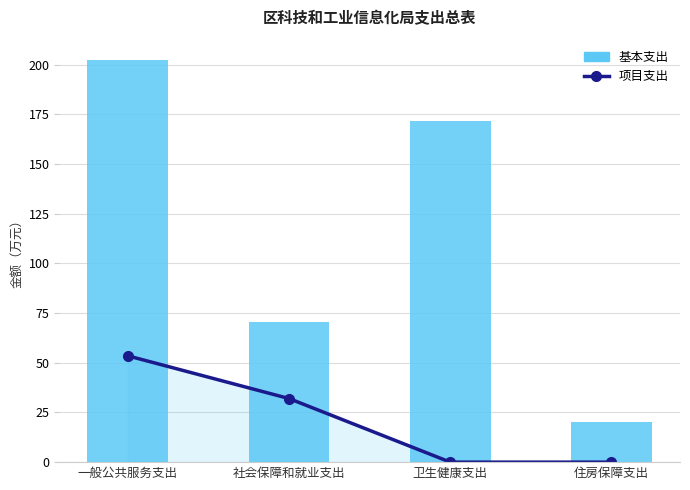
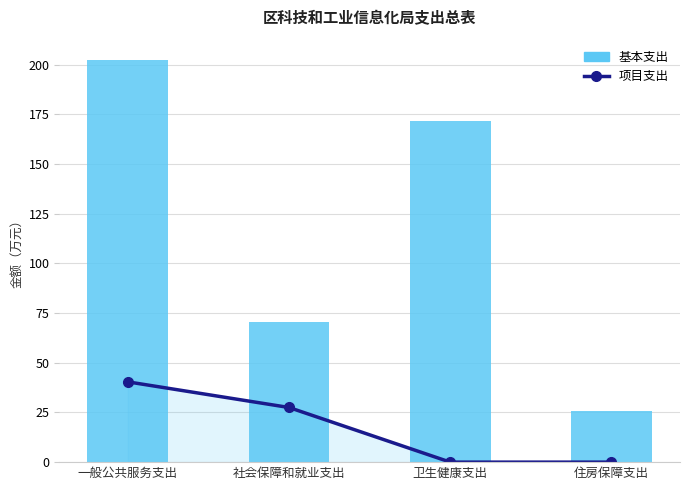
项目支出, 一般公共服务支出: 54 -> 40
项目支出, 社会保障和就业支出: 32 -> 28
基本支出, 住房保障支出: 20 -> 26
